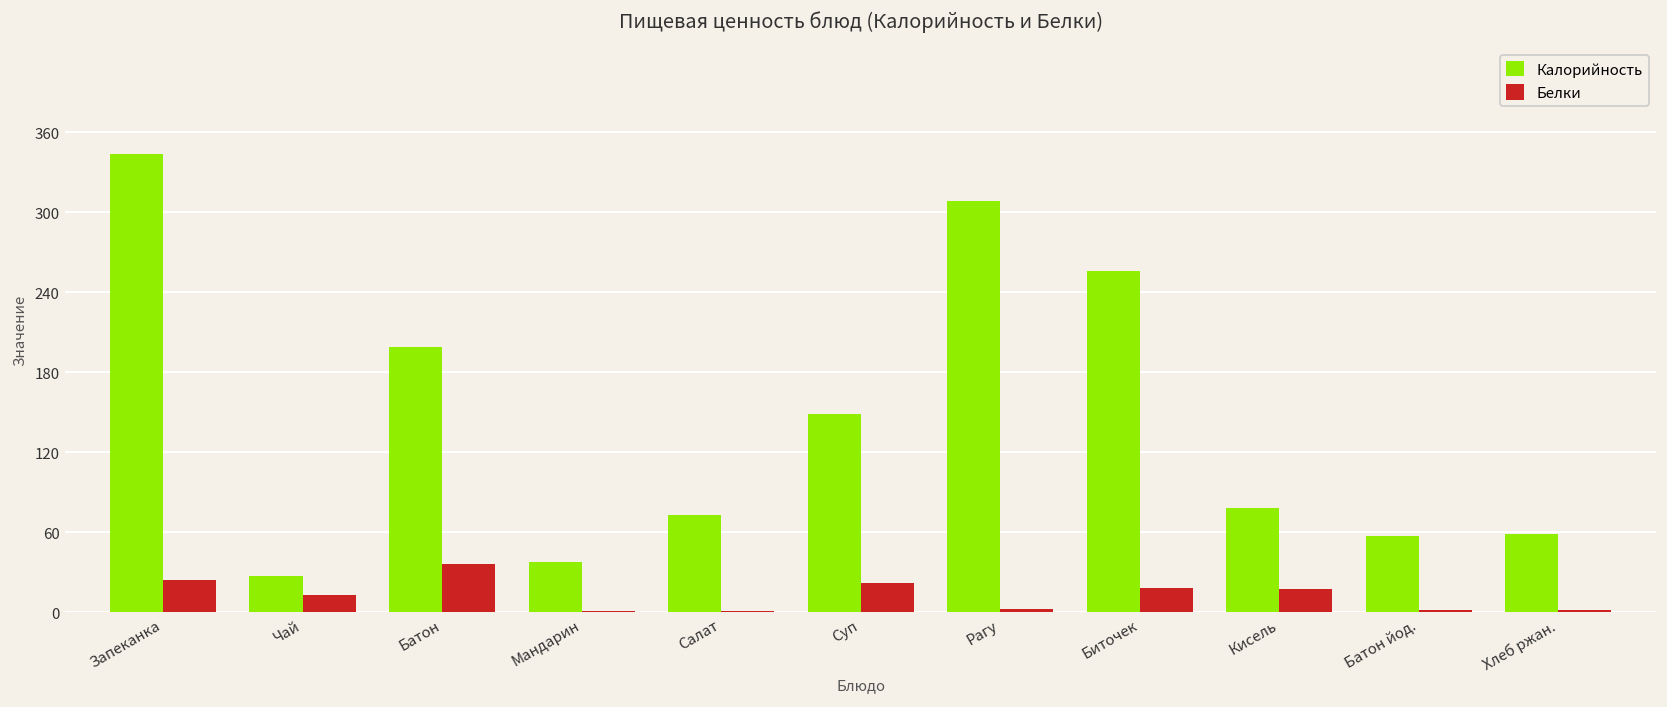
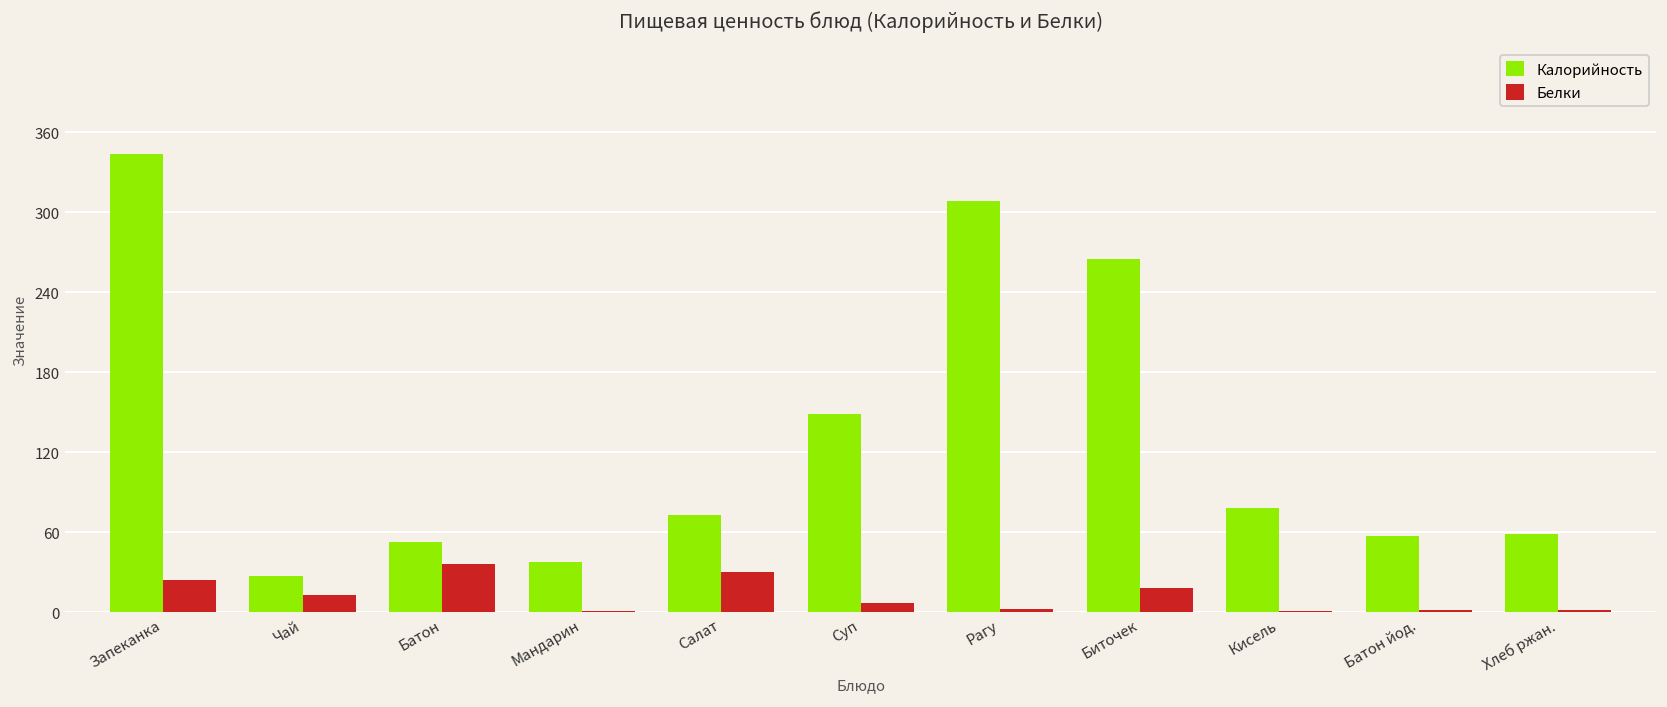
Калорийность, Батон: 199 -> 52
Белки, Салат: 1 -> 30
Белки, Суп: 22 -> 7
Калорийность, Биточек: 256 -> 265
Белки, Кисель: 17 -> 1
